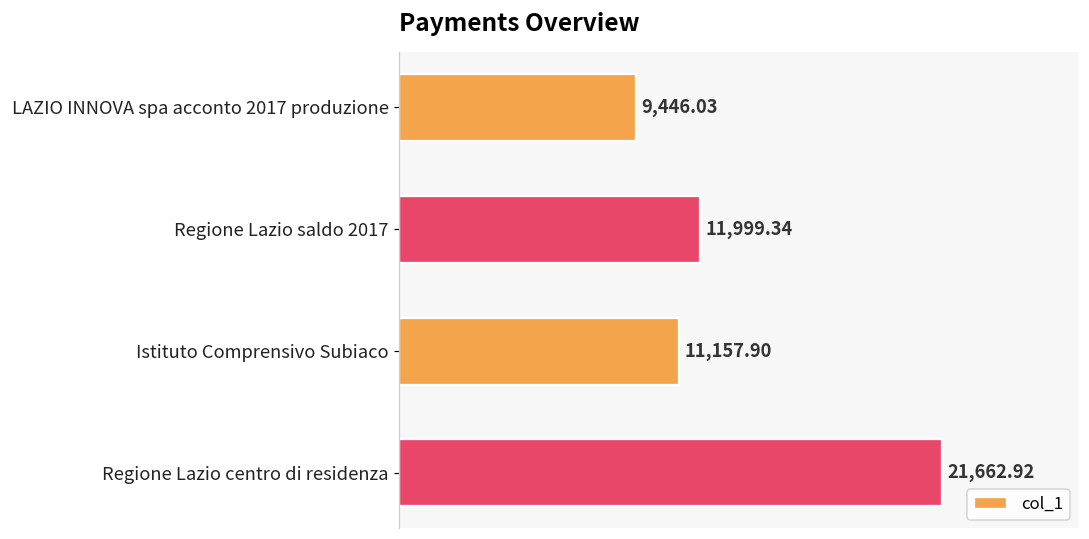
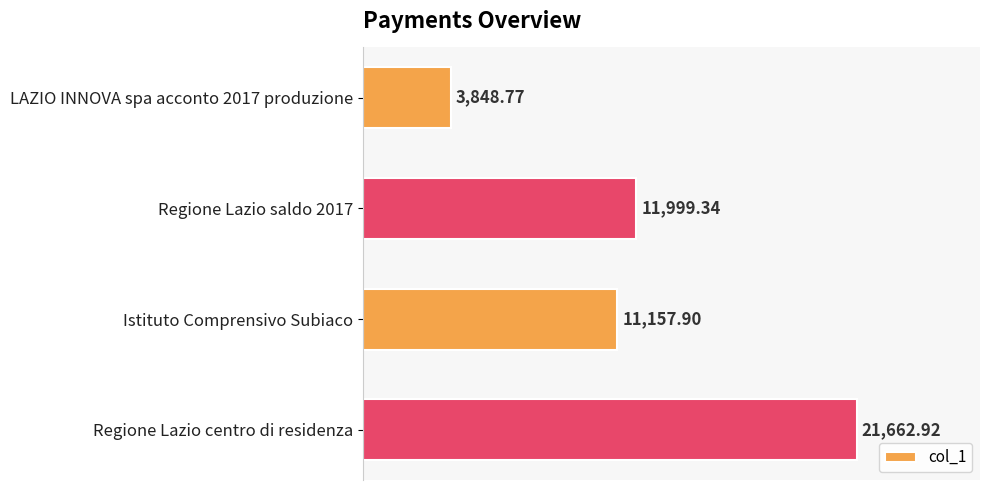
LAZIO INNOVA spa acconto 2017 produzione: 9,446.03 -> 3,848.77
